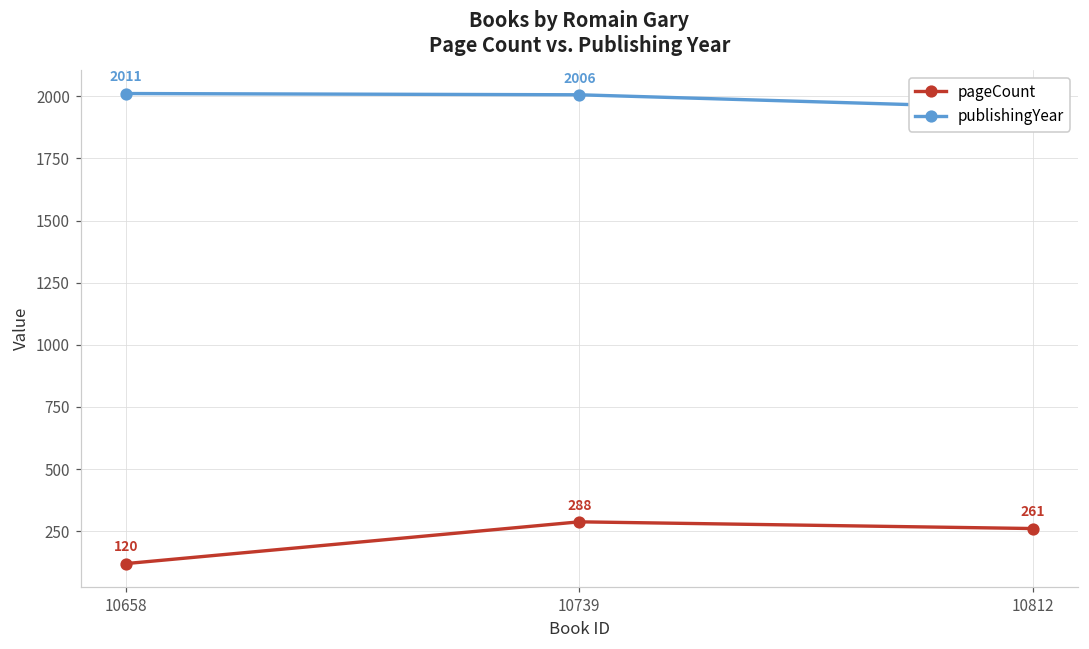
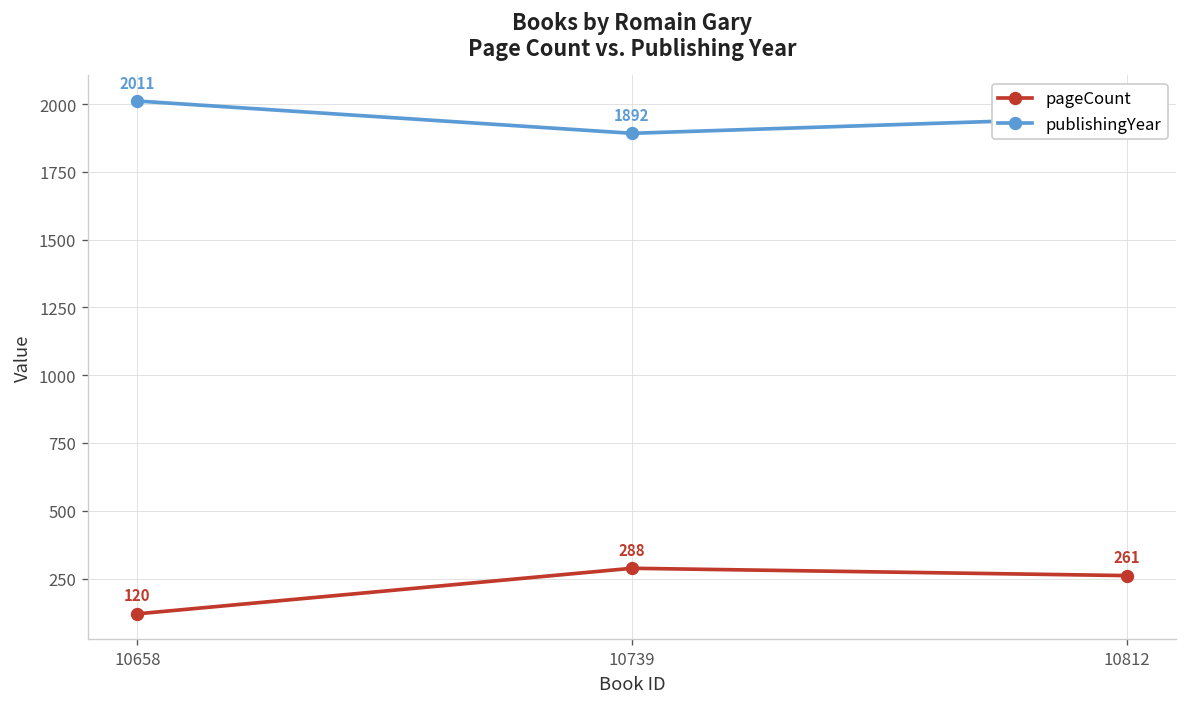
publishingYear, 10739: 2006 -> 1892
